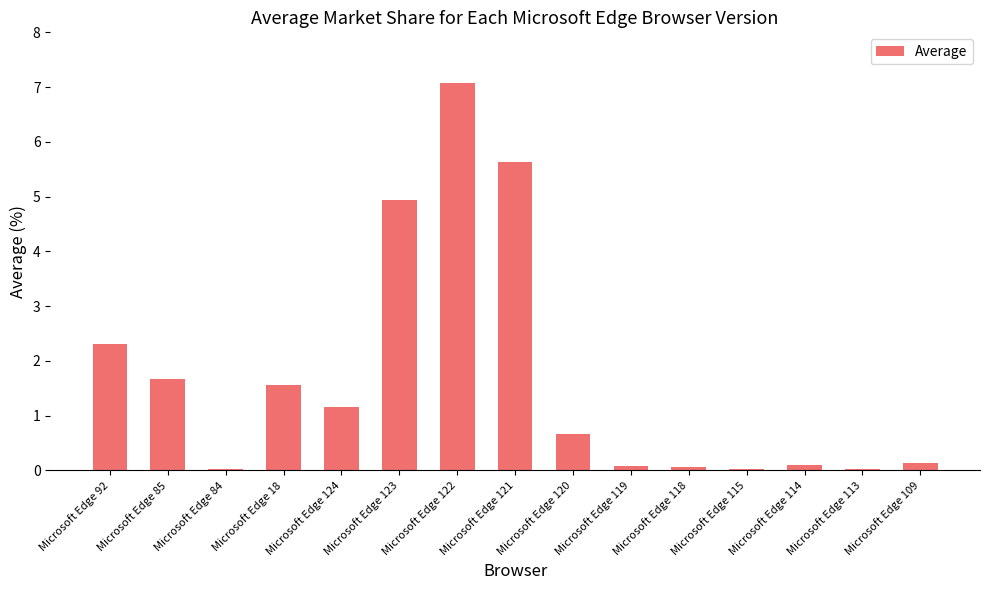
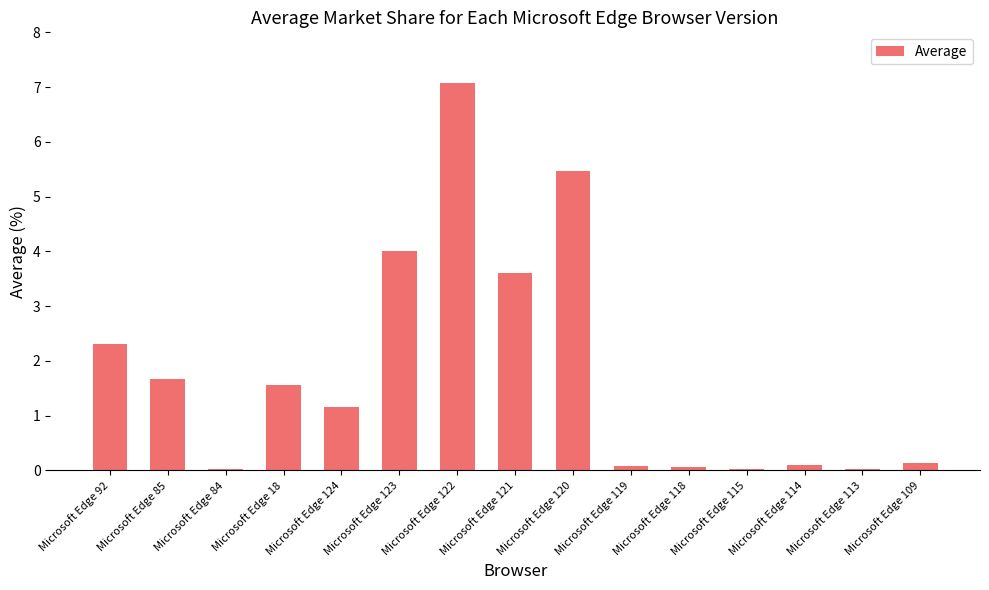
Microsoft Edge 123: 4.9 -> 4.0
Microsoft Edge 121: 5.6 -> 3.6
Microsoft Edge 120: 0.7 -> 5.5
